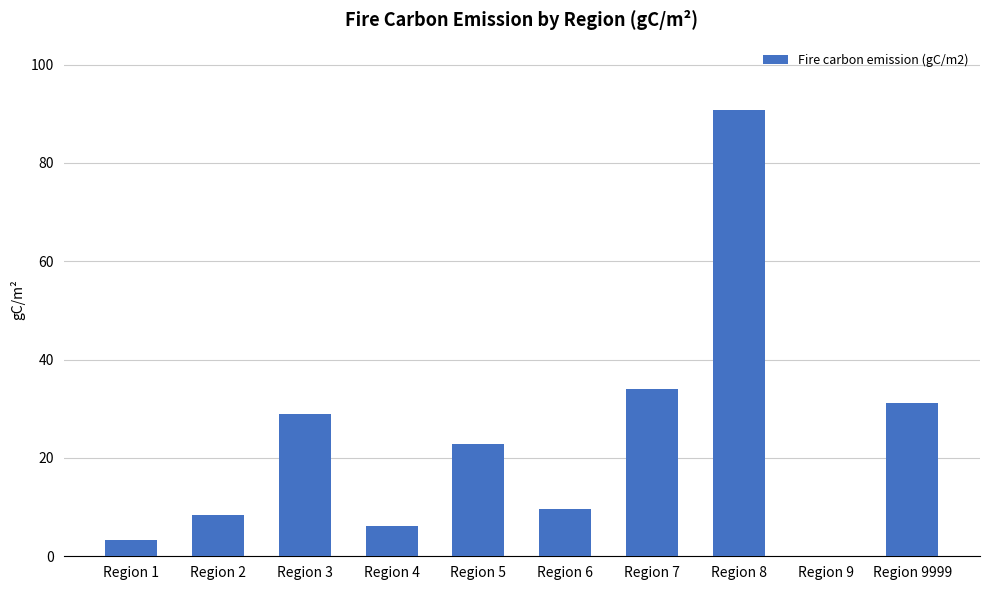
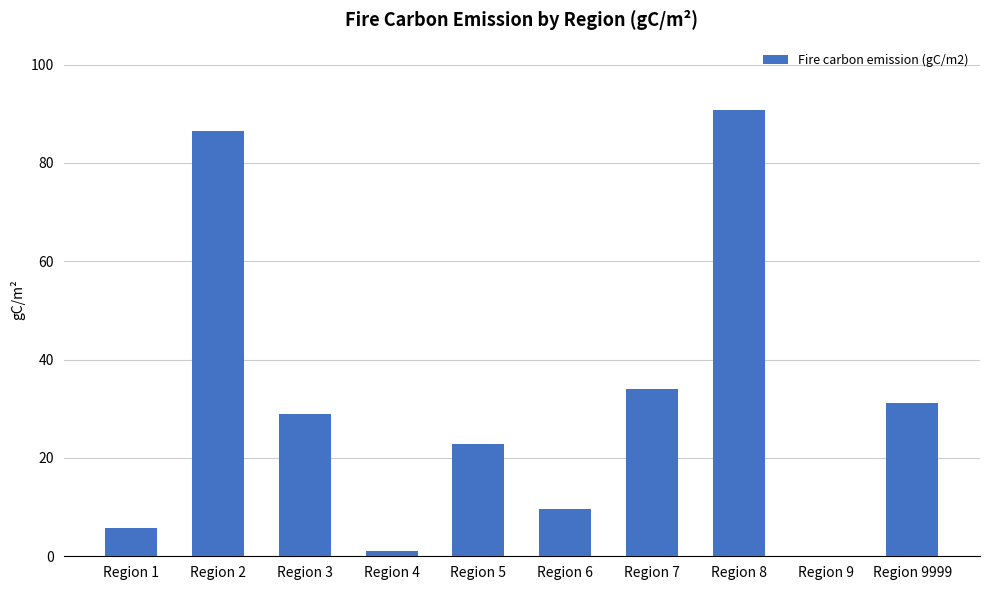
Region 1: 3 -> 6
Region 2: 8 -> 87
Region 4: 6 -> 1
